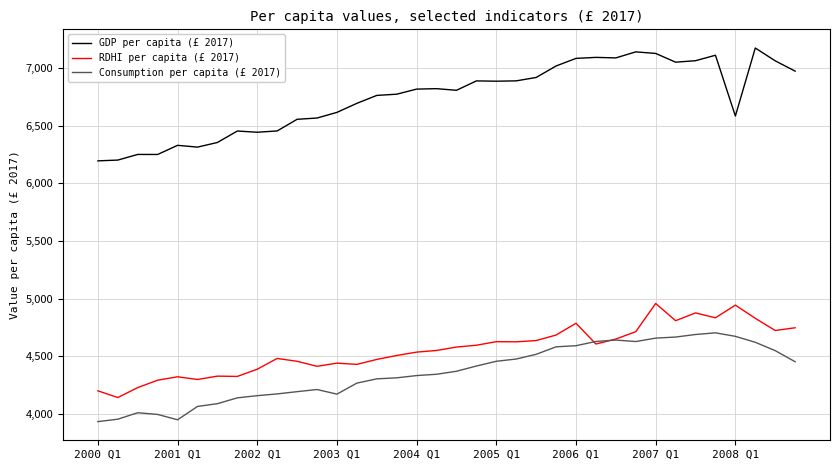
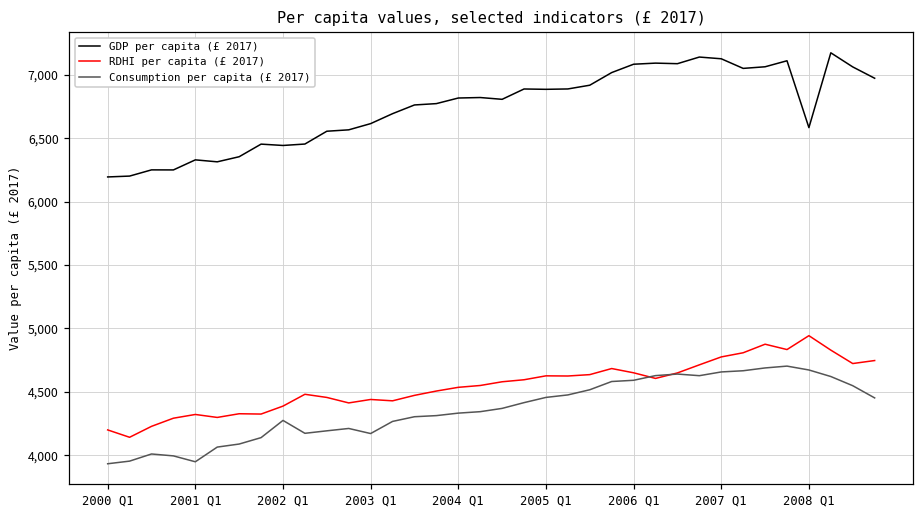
Consumption per capita (£ 2017), 2002 Q1: 4,160 -> 4,270
RDHI per capita (£ 2017), 2006 Q1: 4,790 -> 4,650
RDHI per capita (£ 2017), 2007 Q1: 4,960 -> 4,770
